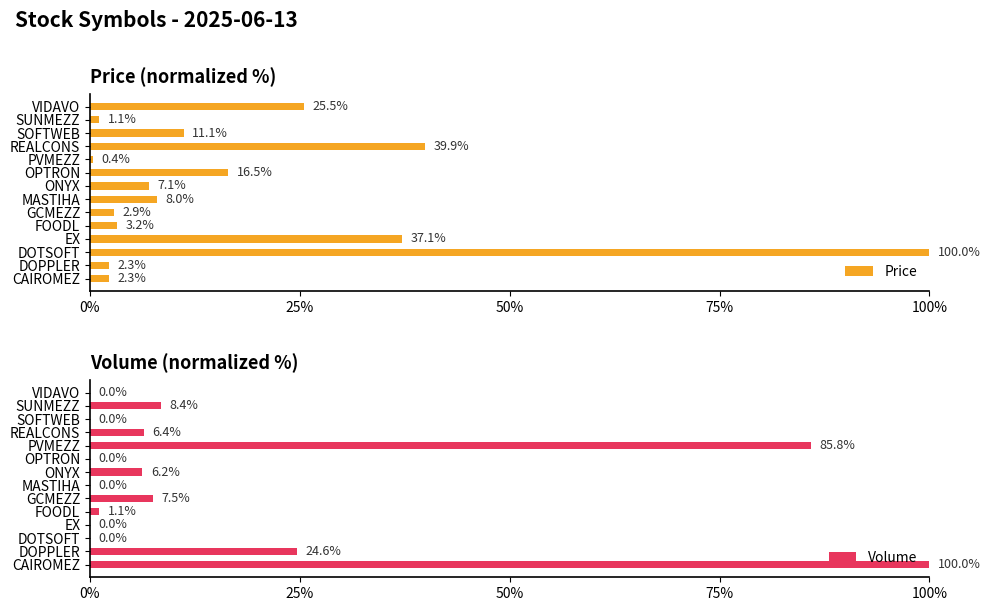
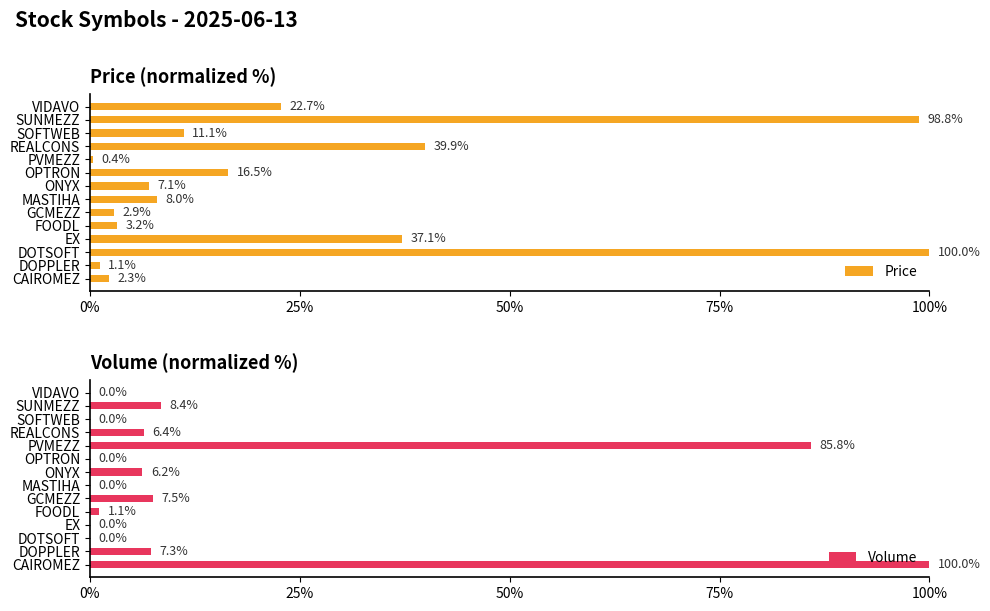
Price (normalized %), VIDAVO: 25.5% -> 22.7%
Price (normalized %), SUNMEZZ: 1.1% -> 98.8%
Price (normalized %), DOPPLER: 2.3% -> 1.1%
Volume (normalized %), DOPPLER: 24.6% -> 7.3%
